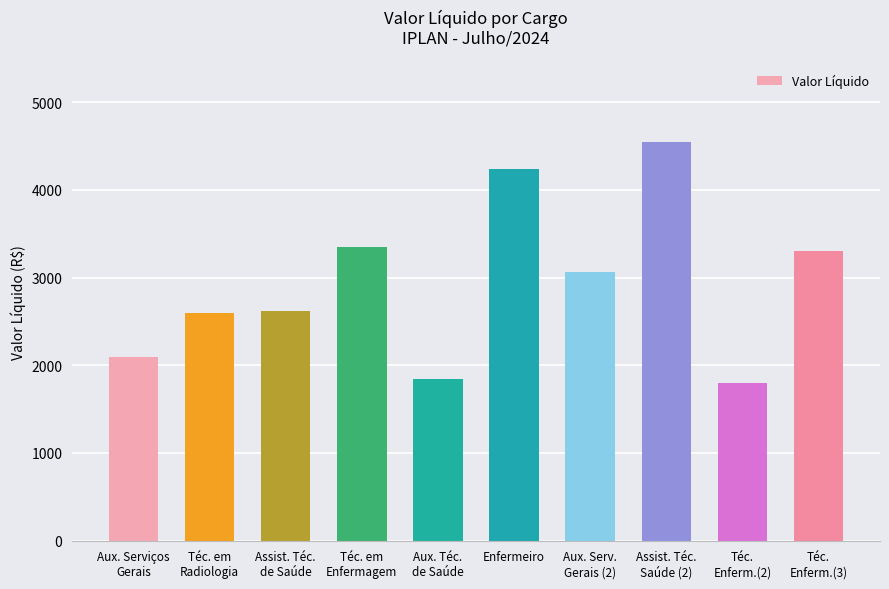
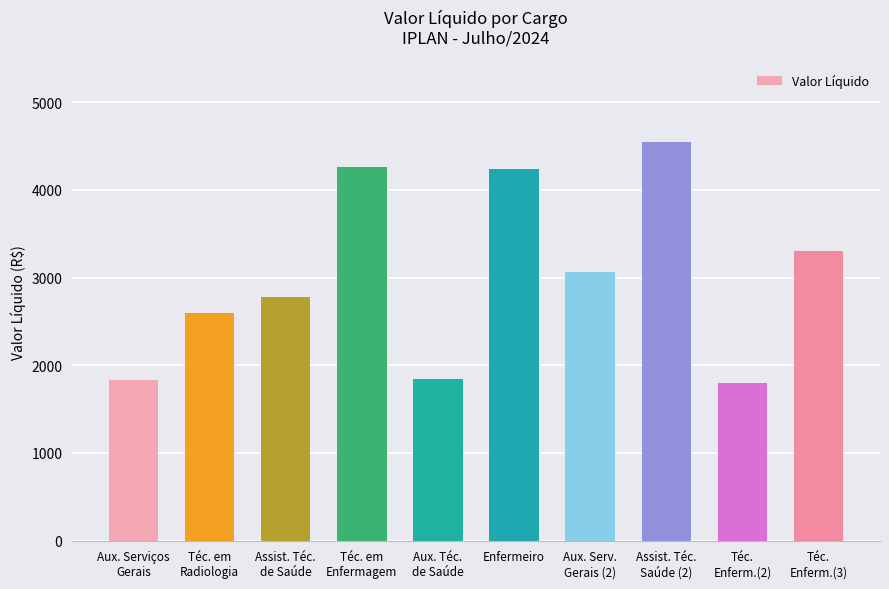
Aux. Serviços Gerais: 2100 -> 1800
Assist. Téc. de Saúde: 2600 -> 2800
Téc. em Enfermagem: 3300 -> 4300
